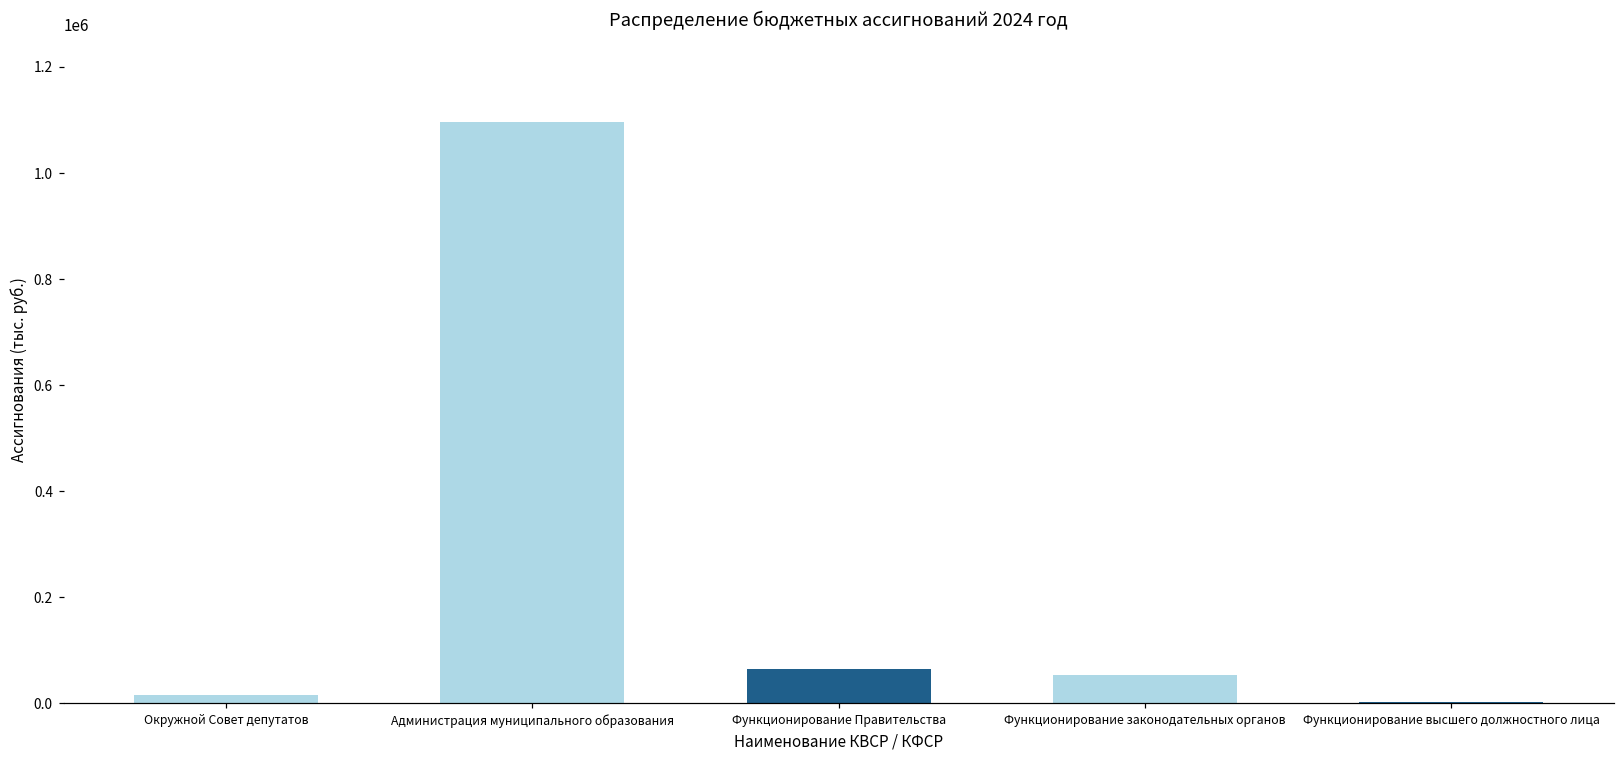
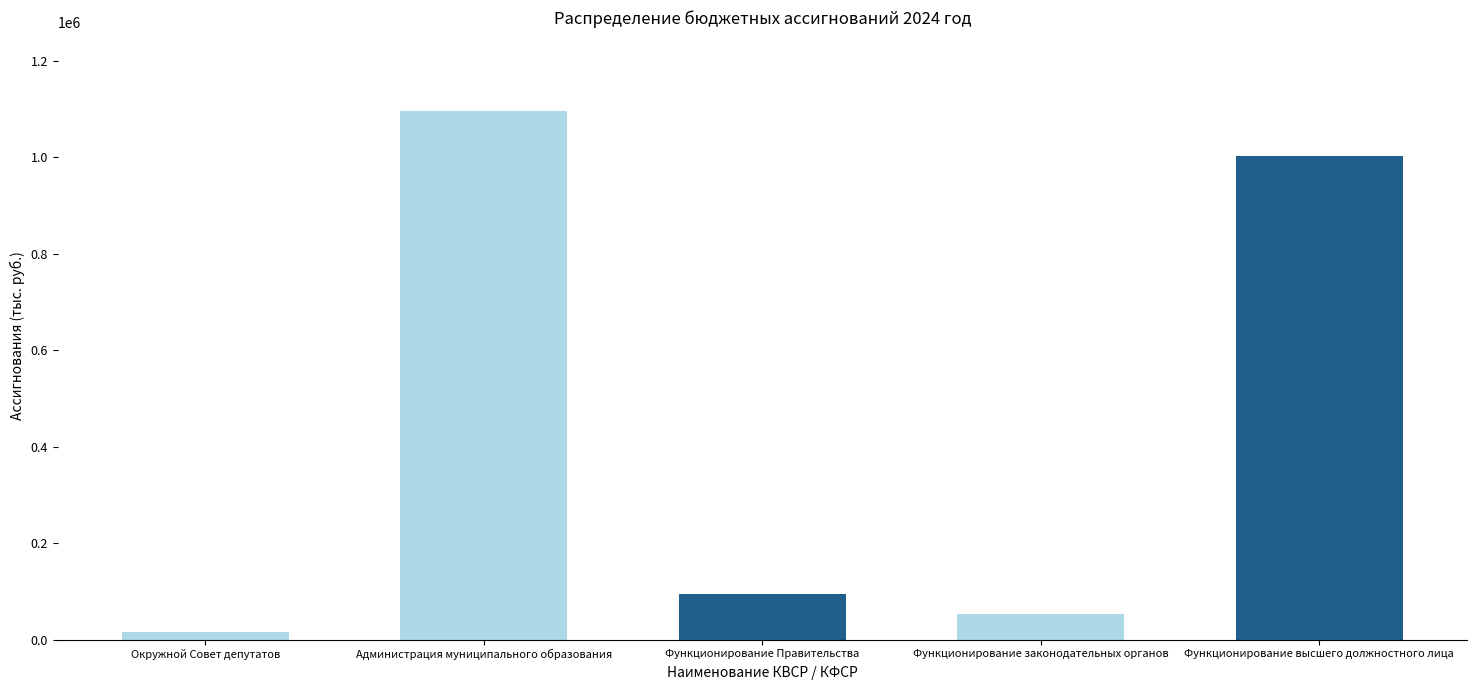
Функционирование Правительства: 70000 -> 90000
Функционирование высшего должностного лица: 0 -> 1000000
